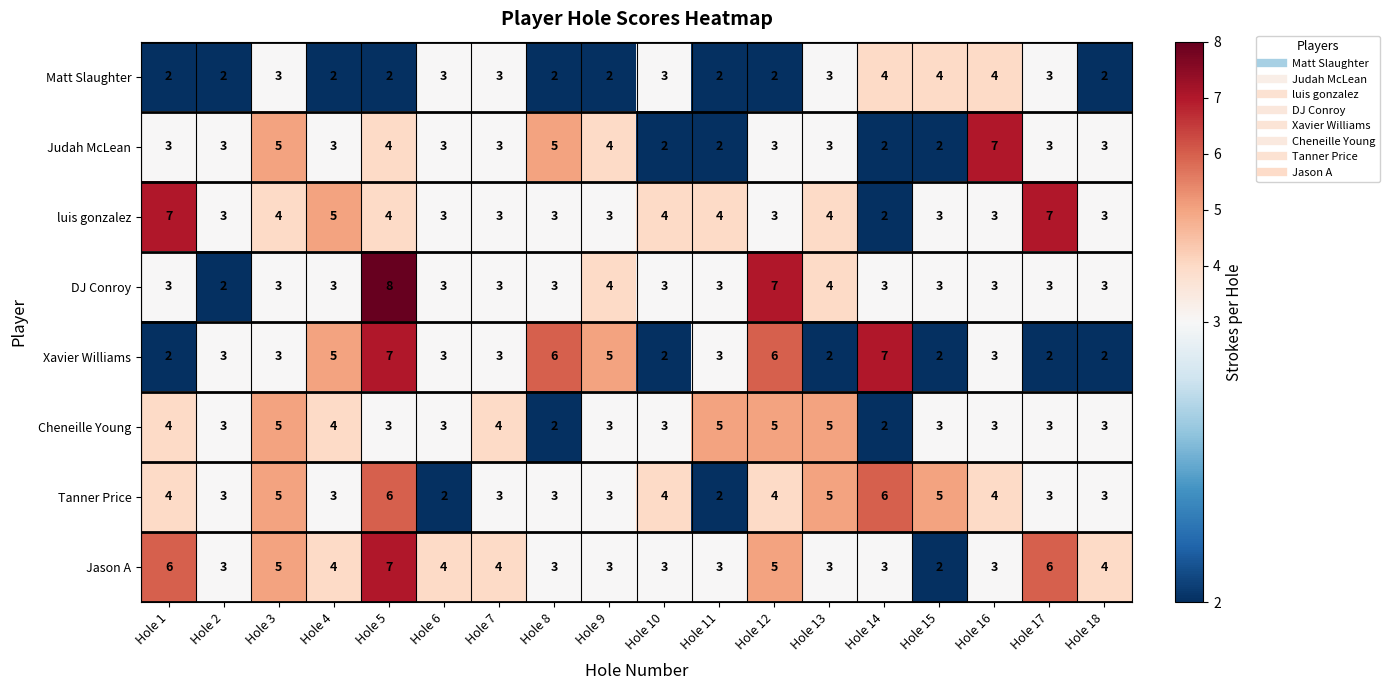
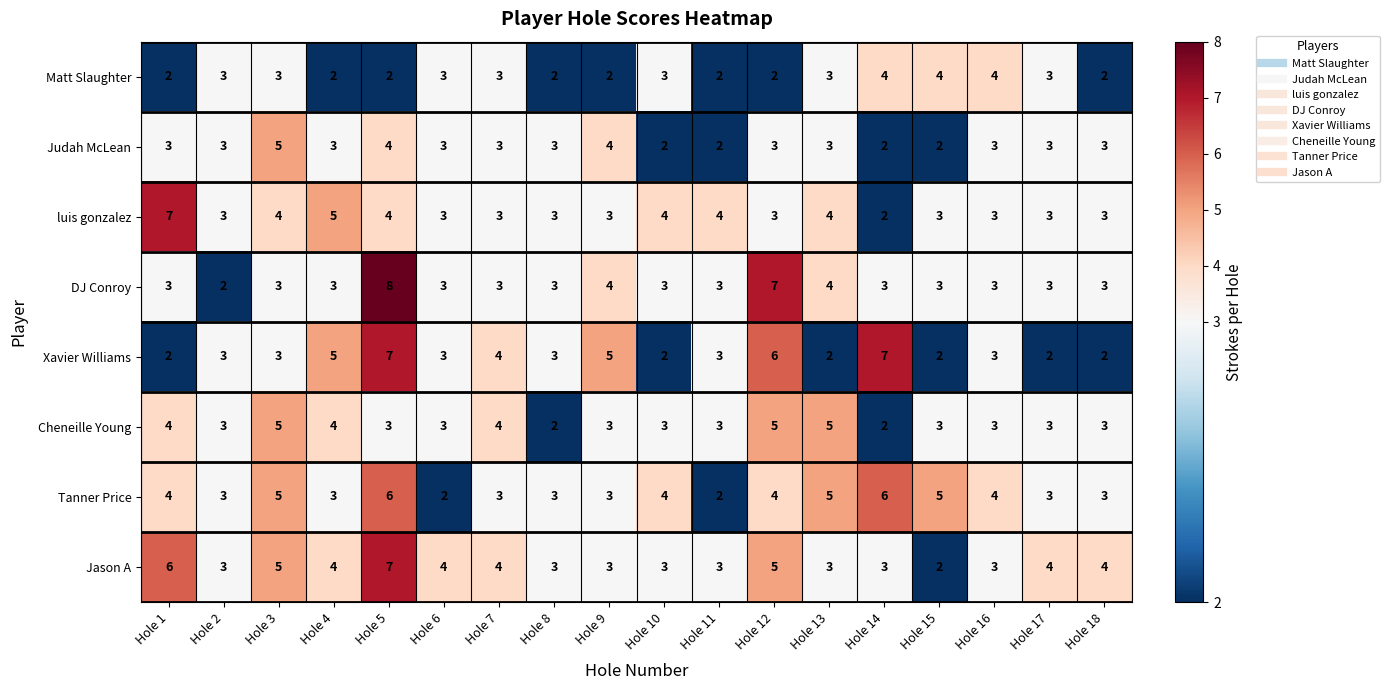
Matt Slaughter, Hole 2: 2 -> 3
Judah McLean, Hole 8: 5 -> 3
Judah McLean, Hole 16: 7 -> 3
luis gonzalez, Hole 17: 7 -> 3
Xavier Williams, Hole 7: 3 -> 4
Xavier Williams, Hole 8: 6 -> 3
Cheneille Young, Hole 11: 5 -> 3
Jason A, Hole 17: 6 -> 4
